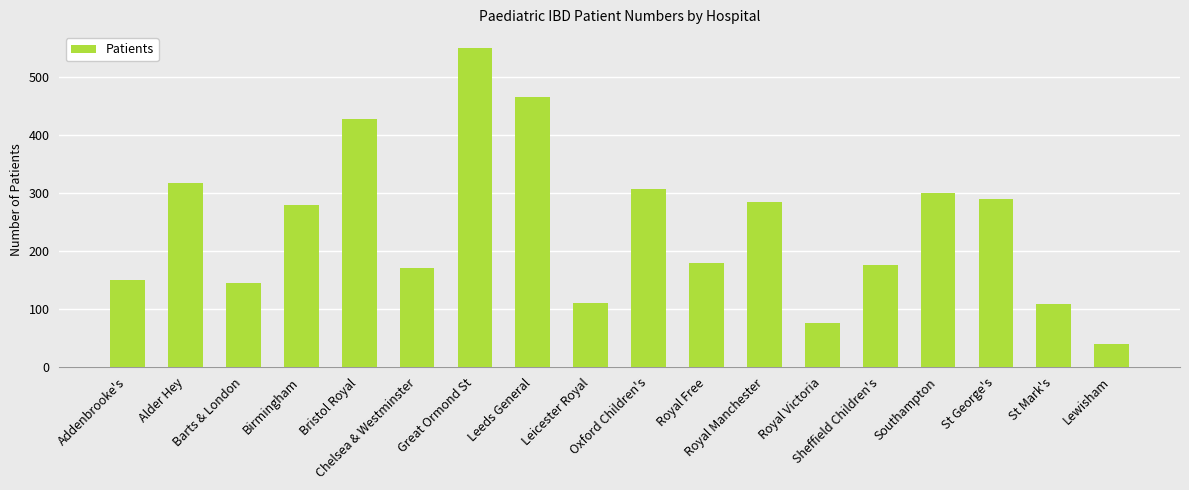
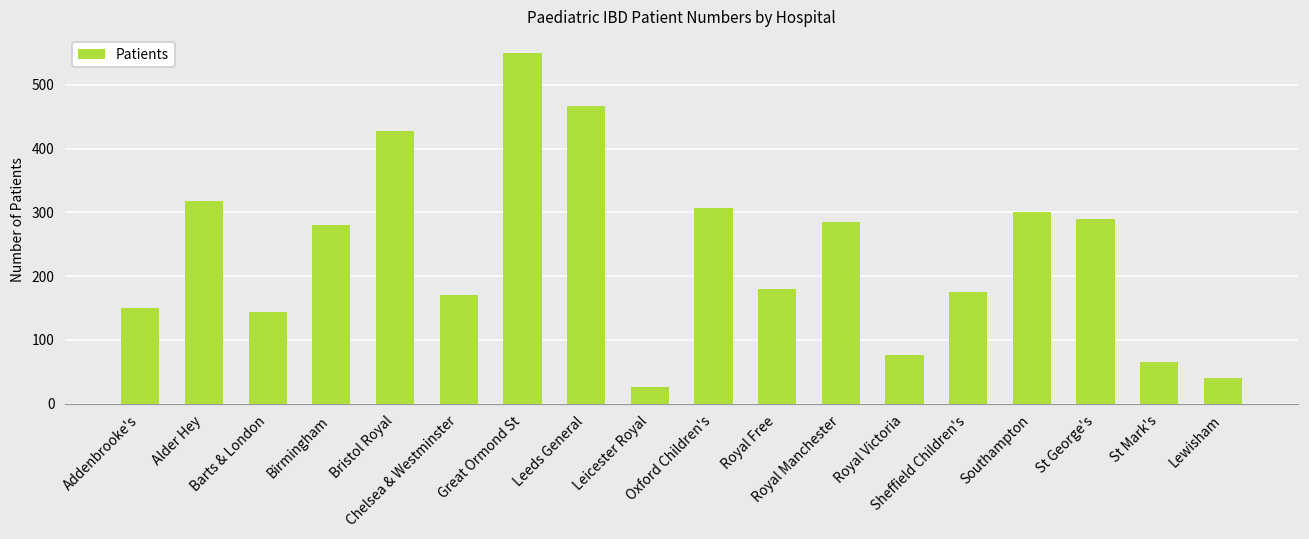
Leicester Royal: 110 -> 30
St Mark's: 110 -> 70
